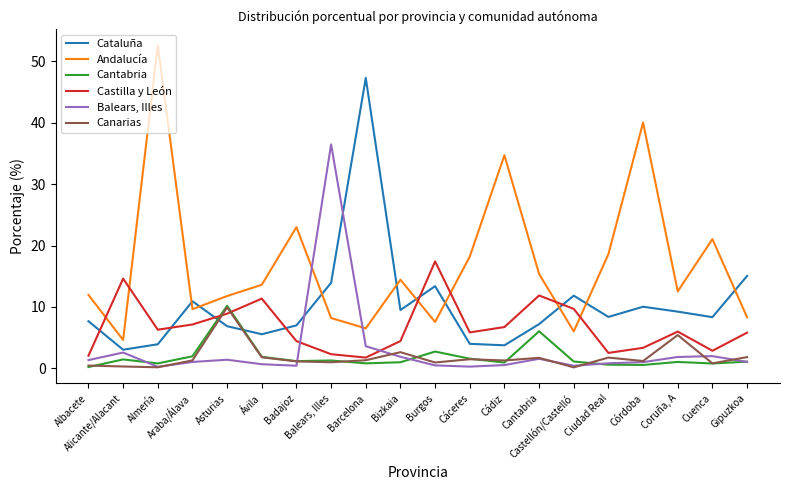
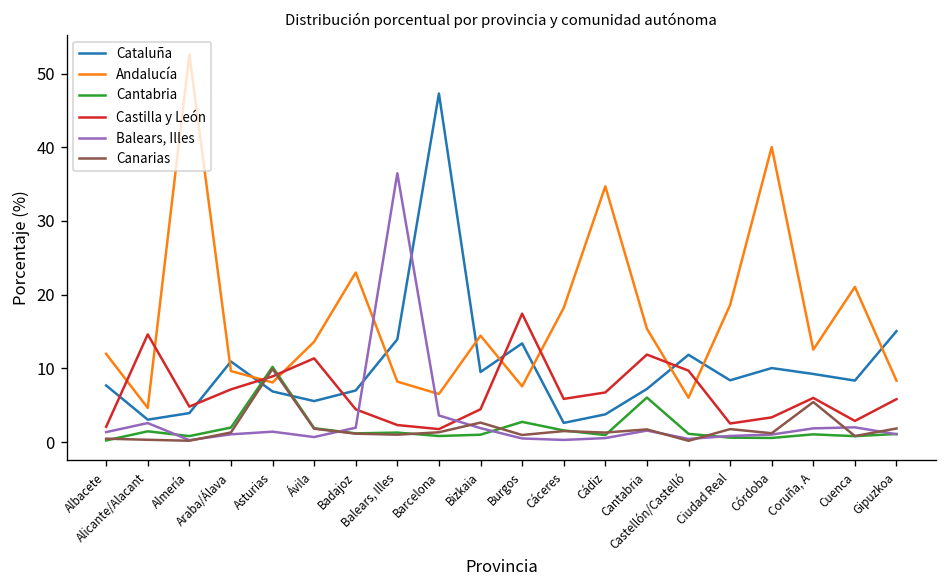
Castilla y León, Almería: 6 -> 5
Andalucía, Asturias: 12 -> 8
Balears, Illes, Badajoz: 0 -> 2
Cataluña, Cáceres: 4 -> 3
